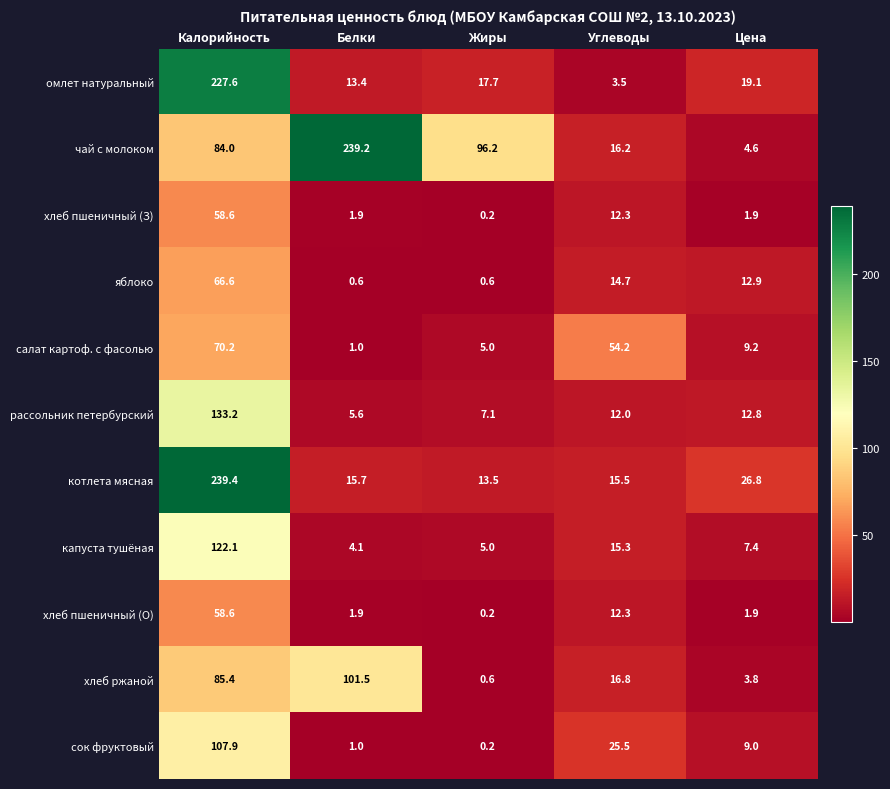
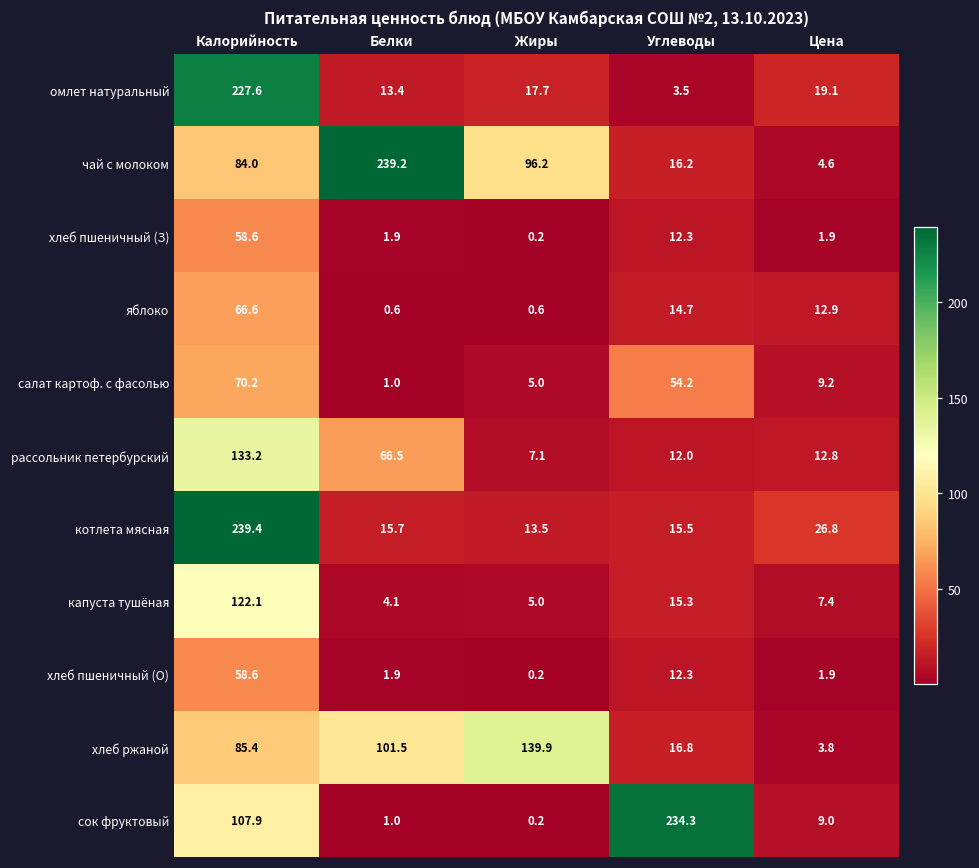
рассольник петербурский, Белки: 5.6 -> 66.5
хлеб ржаной, Жиры: 0.6 -> 139.9
сок фруктовый, Углеводы: 25.5 -> 234.3
